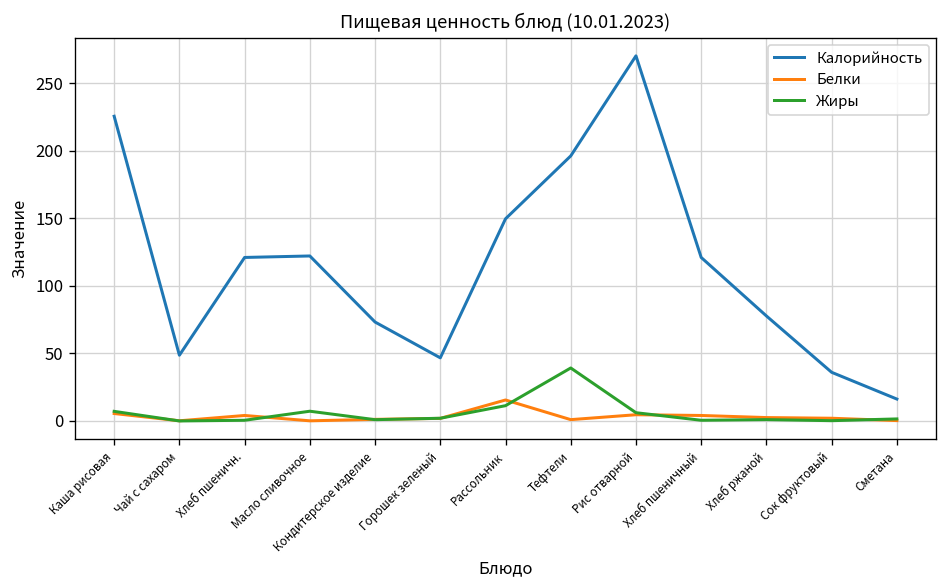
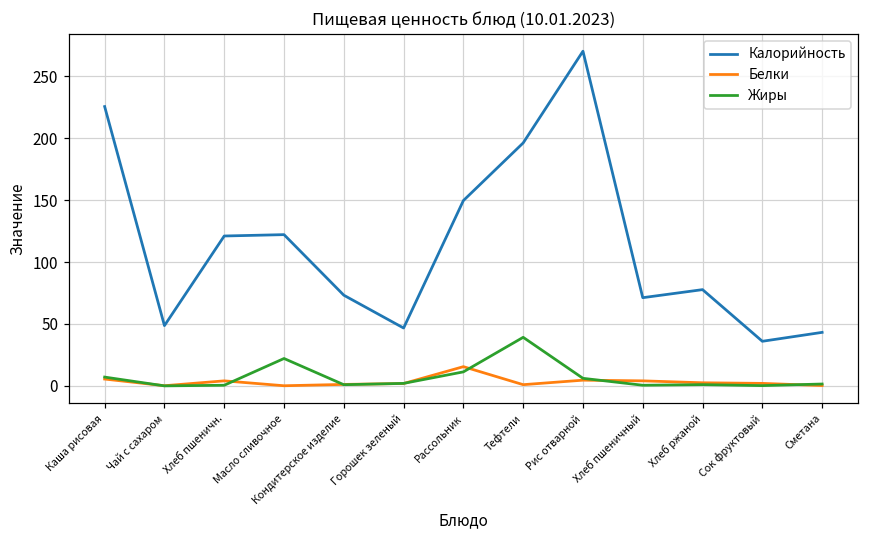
Жиры, Масло сливочное: 7 -> 22
Калорийность, Хлеб пшеничный: 121 -> 71
Калорийность, Сметана: 16 -> 43
